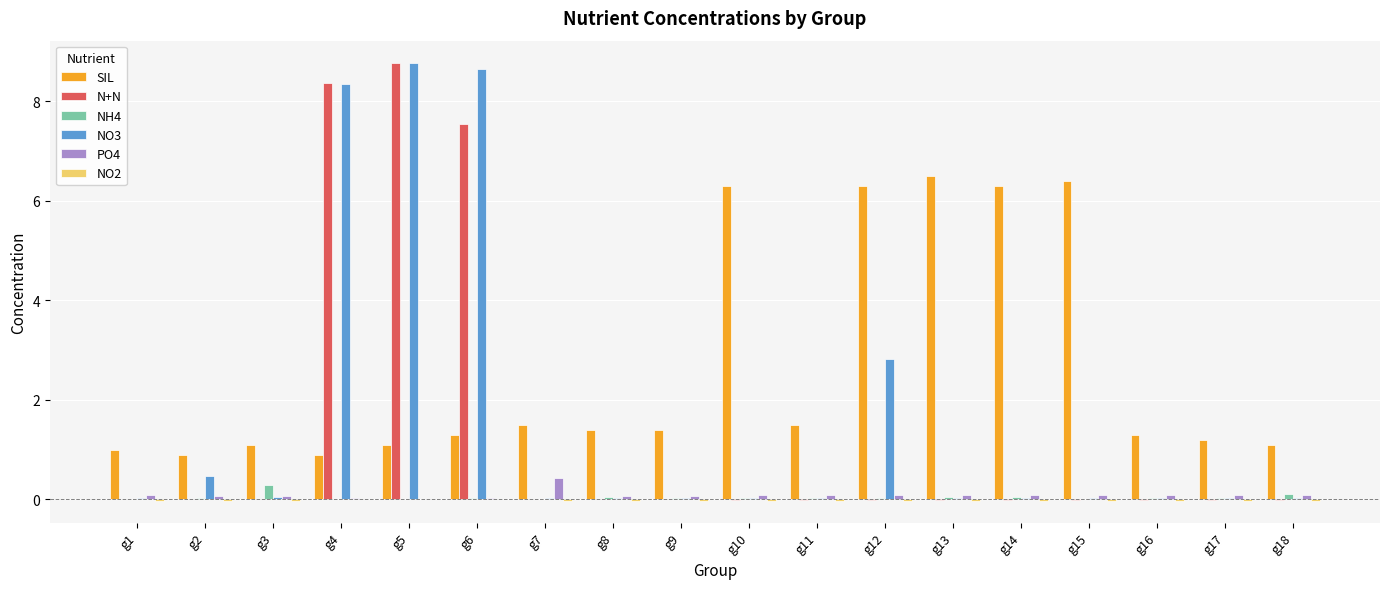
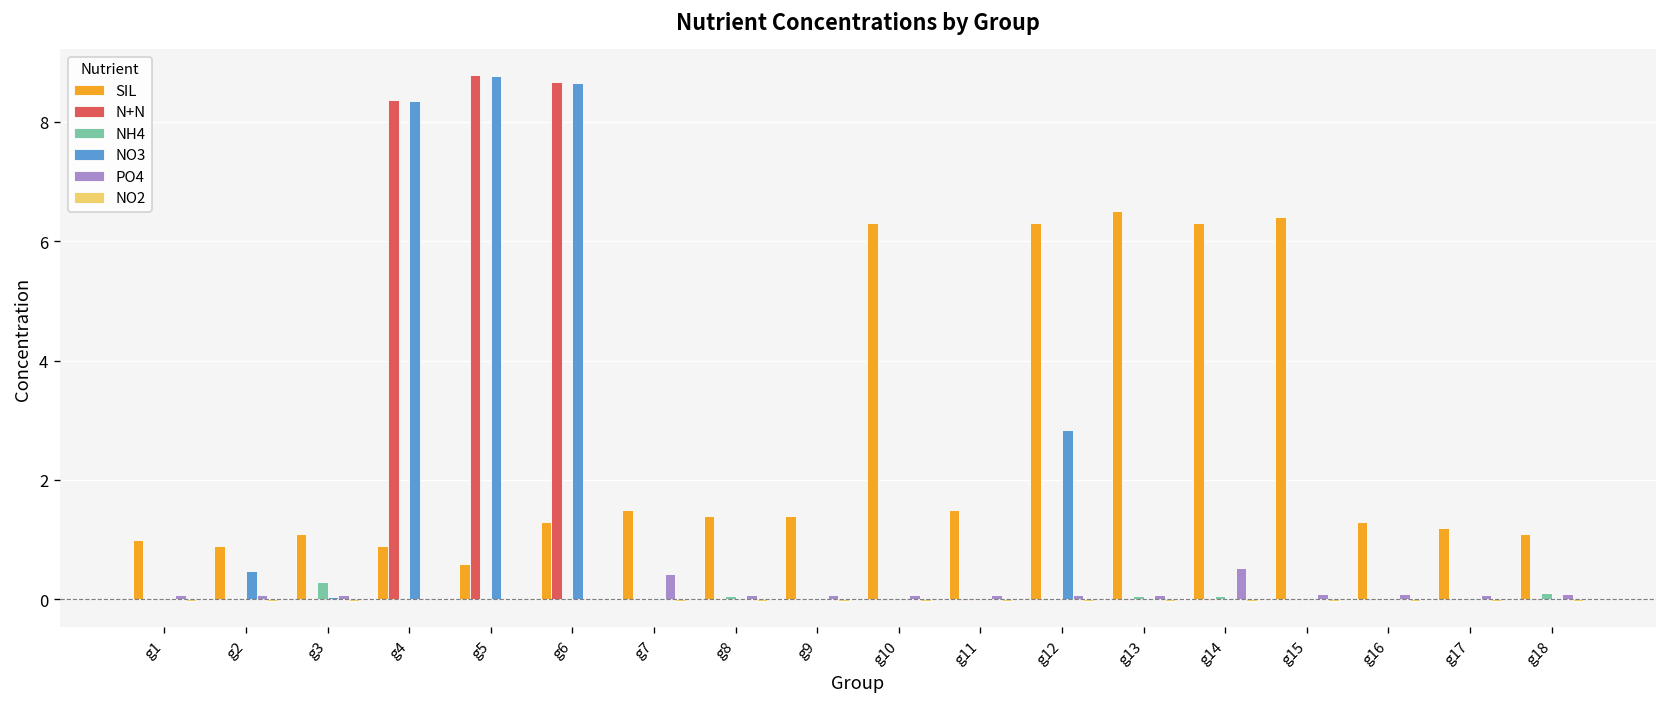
SIL, g5: 1.1 -> 0.6
N+N, g6: 7.5 -> 8.7
PO4, g14: 0.1 -> 0.5
